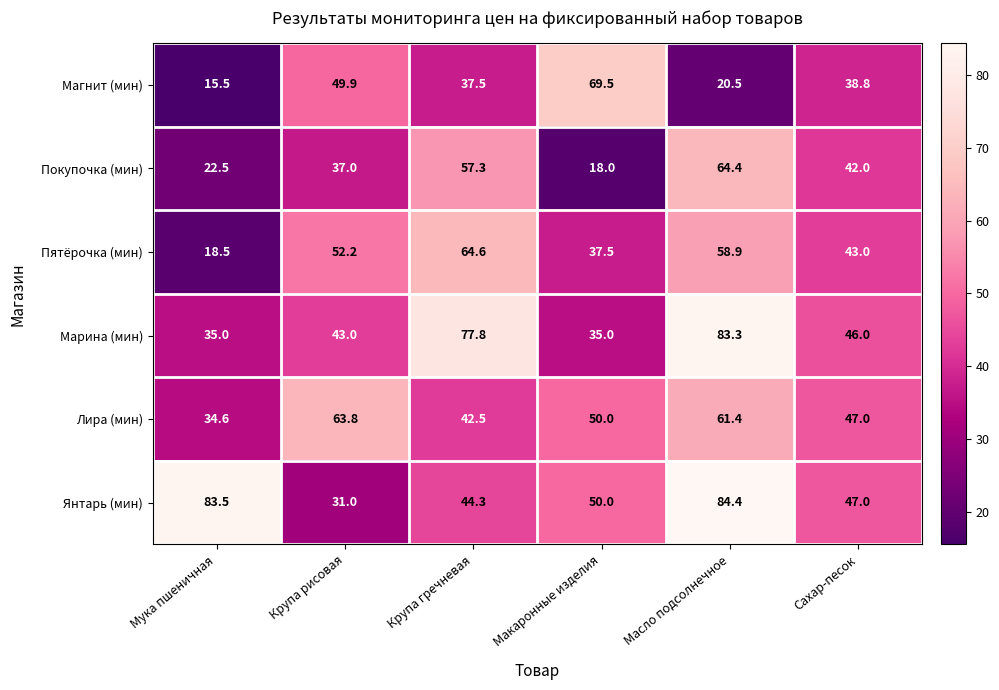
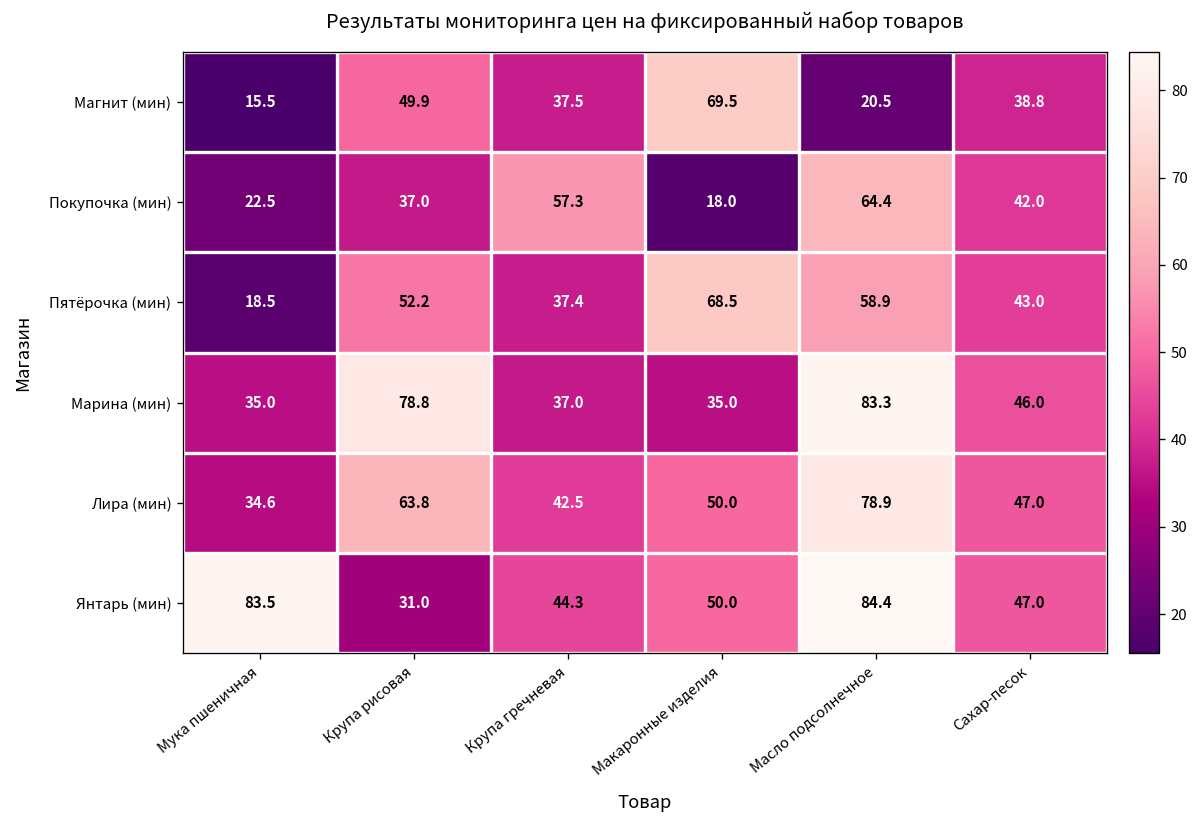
Пятёрочка (мин), Крупа гречневая: 64.6 -> 37.4
Пятёрочка (мин), Макаронные изделия: 37.5 -> 68.5
Марина (мин), Крупа рисовая: 43.0 -> 78.8
Марина (мин), Крупа гречневая: 77.8 -> 37.0
Лира (мин), Масло подсолнечное: 61.4 -> 78.9
